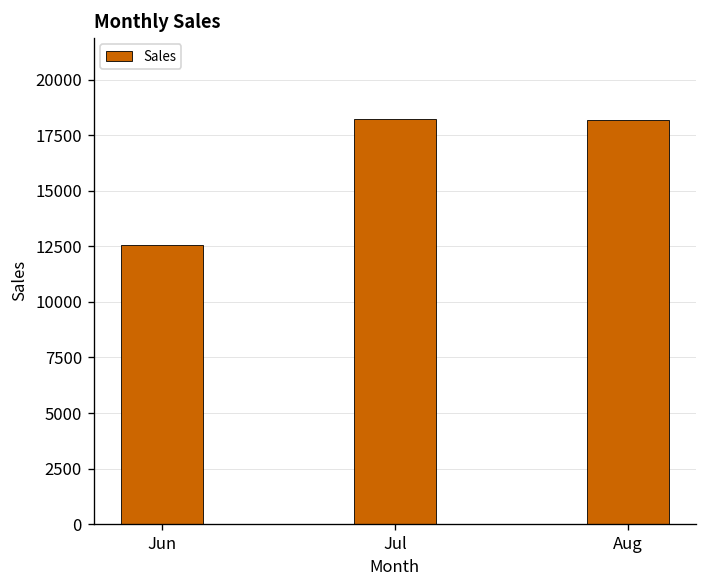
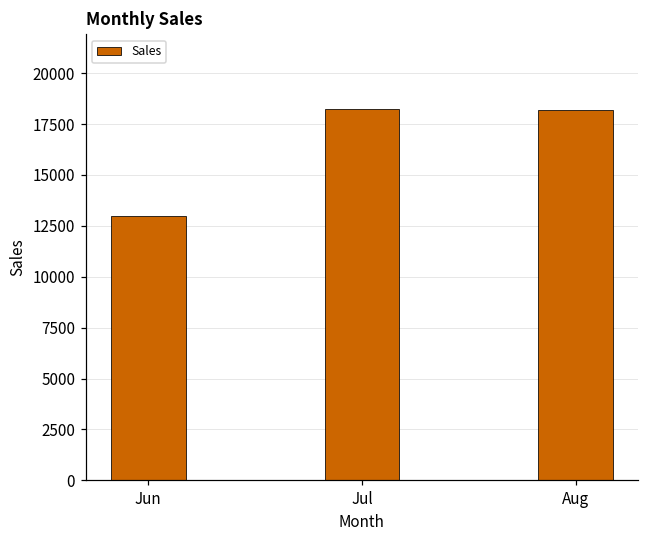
Jun: 12500 -> 13000
